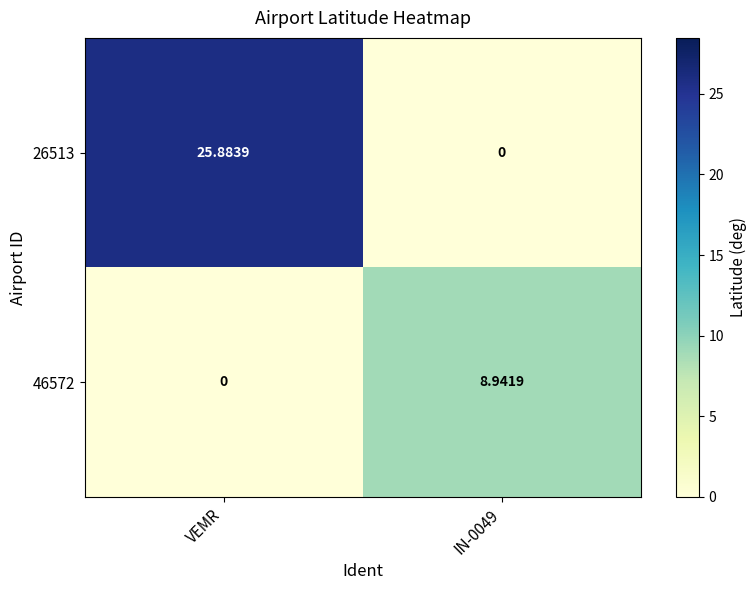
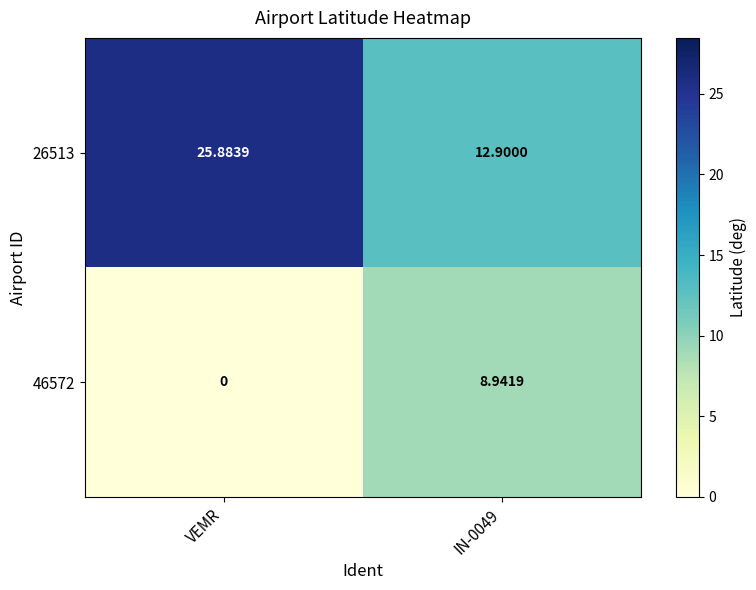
26513, IN-0049: 0 -> 12.9000
